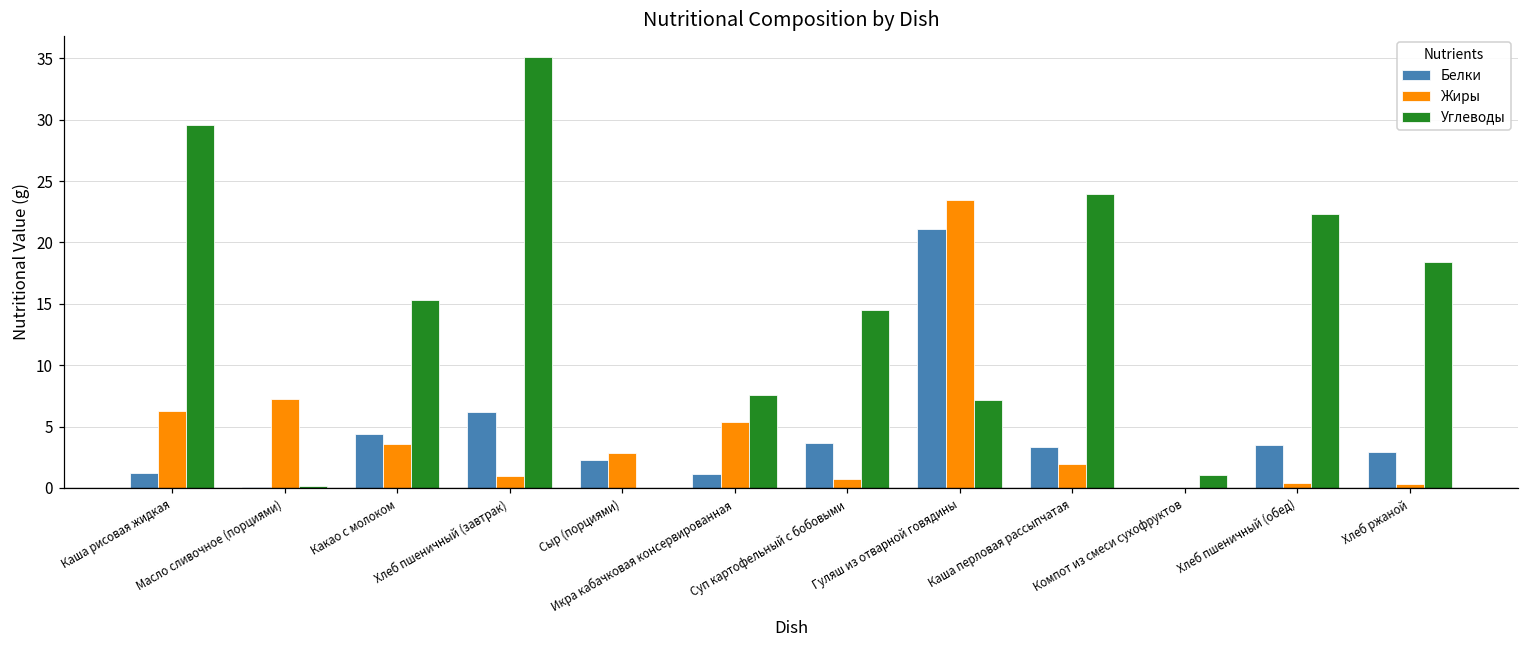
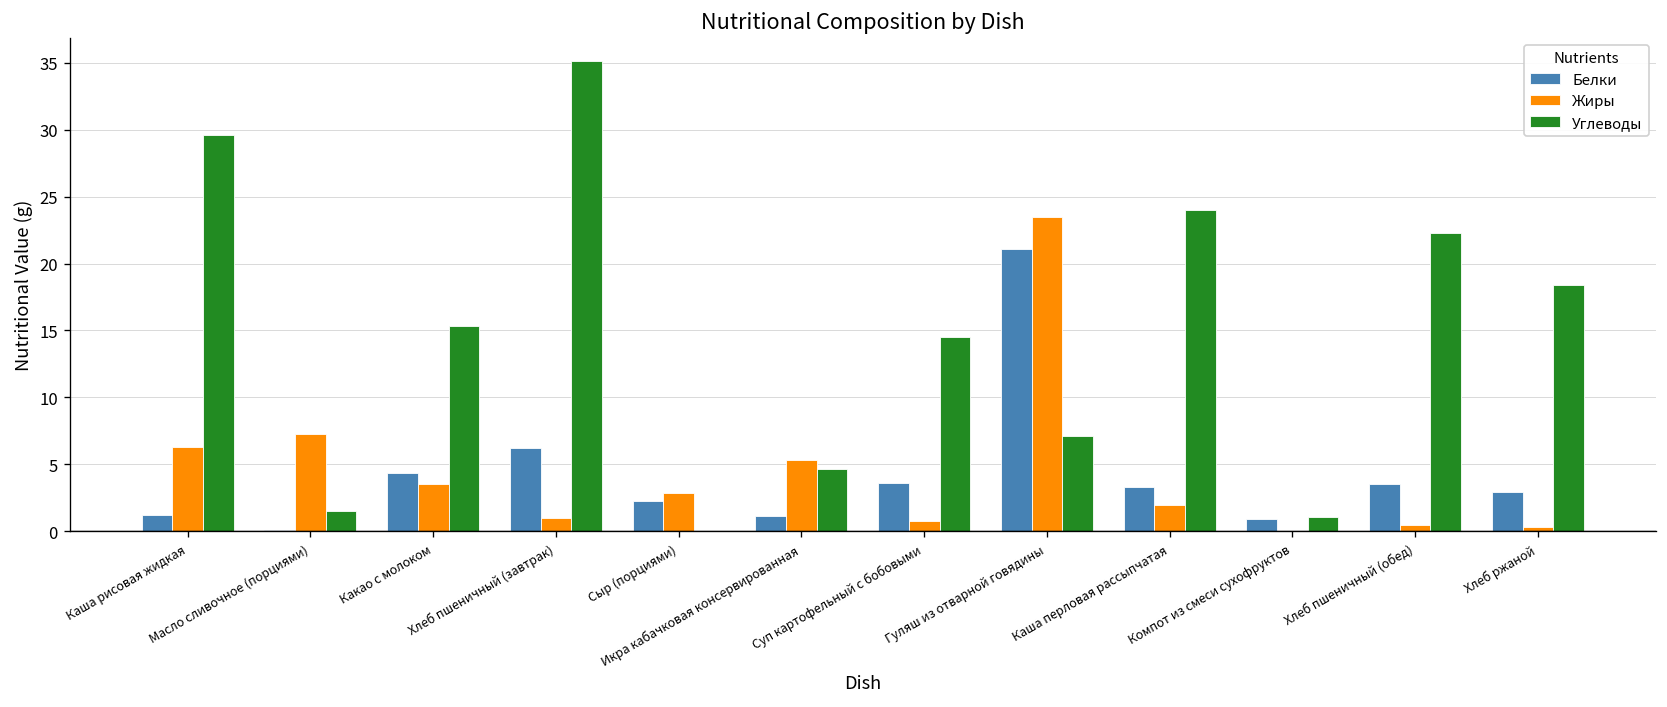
Углеводы, Масло сливочное (порциями): 0.1 -> 1.5
Углеводы, Икра кабачковая консервированная: 7.6 -> 4.6
Белки, Компот из смеси сухофруктов: 0.0 -> 0.9
